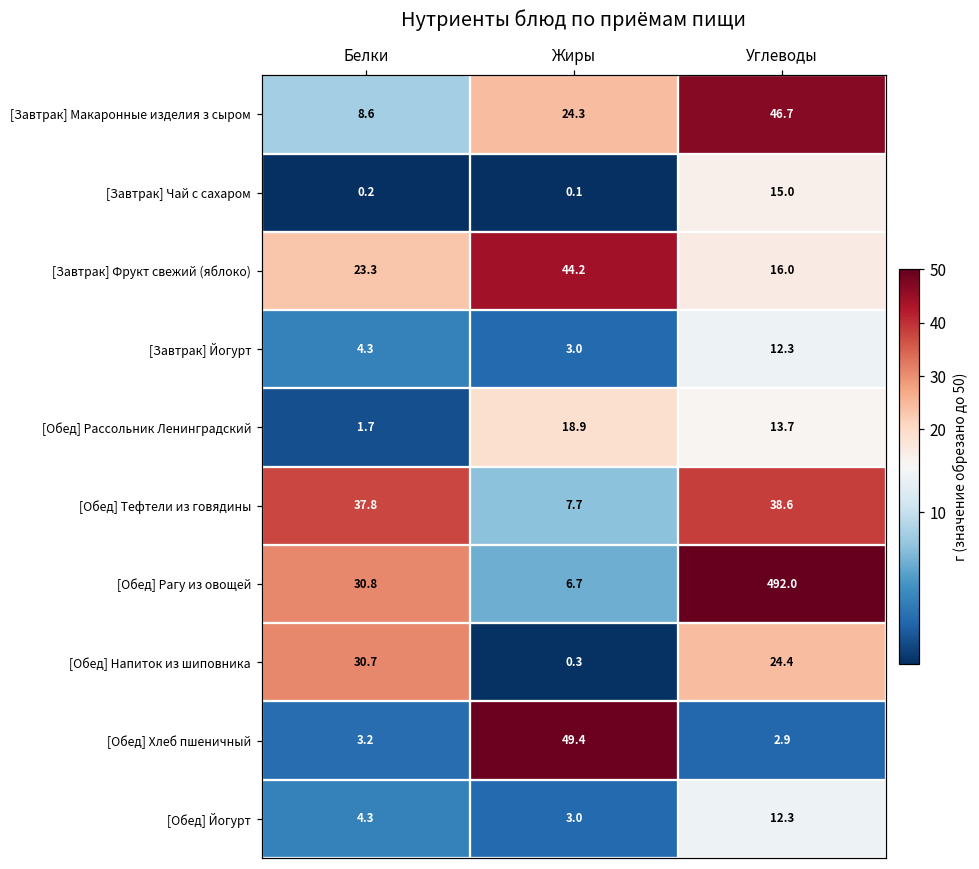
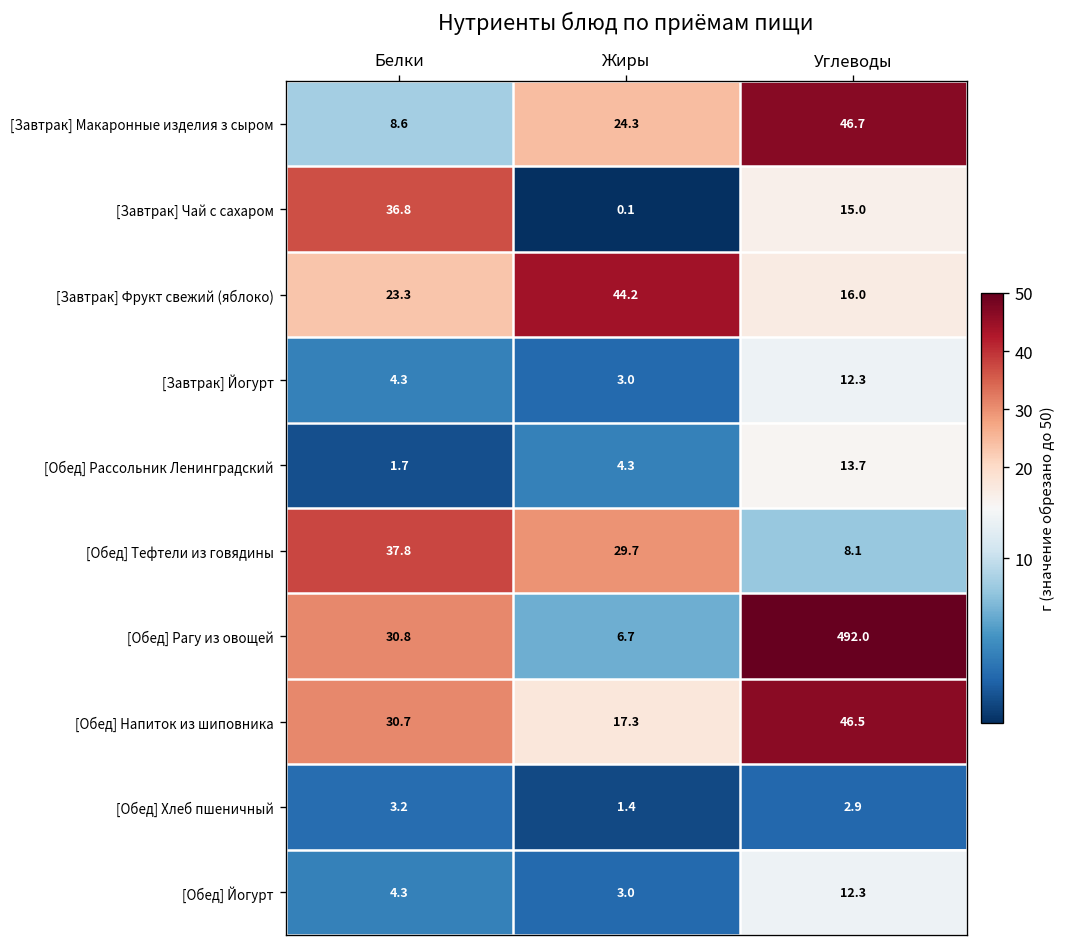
[Завтрак] Чай с сахаром, Белки: 0.2 -> 36.8
[Обед] Рассольник Ленинградский, Жиры: 18.9 -> 4.3
[Обед] Тефтели из говядины, Жиры: 7.7 -> 29.7
[Обед] Тефтели из говядины, Углеводы: 38.6 -> 8.1
[Обед] Напиток из шиповника, Жиры: 0.3 -> 17.3
[Обед] Напиток из шиповника, Углеводы: 24.4 -> 46.5
[Обед] Хлеб пшеничный, Жиры: 49.4 -> 1.4
